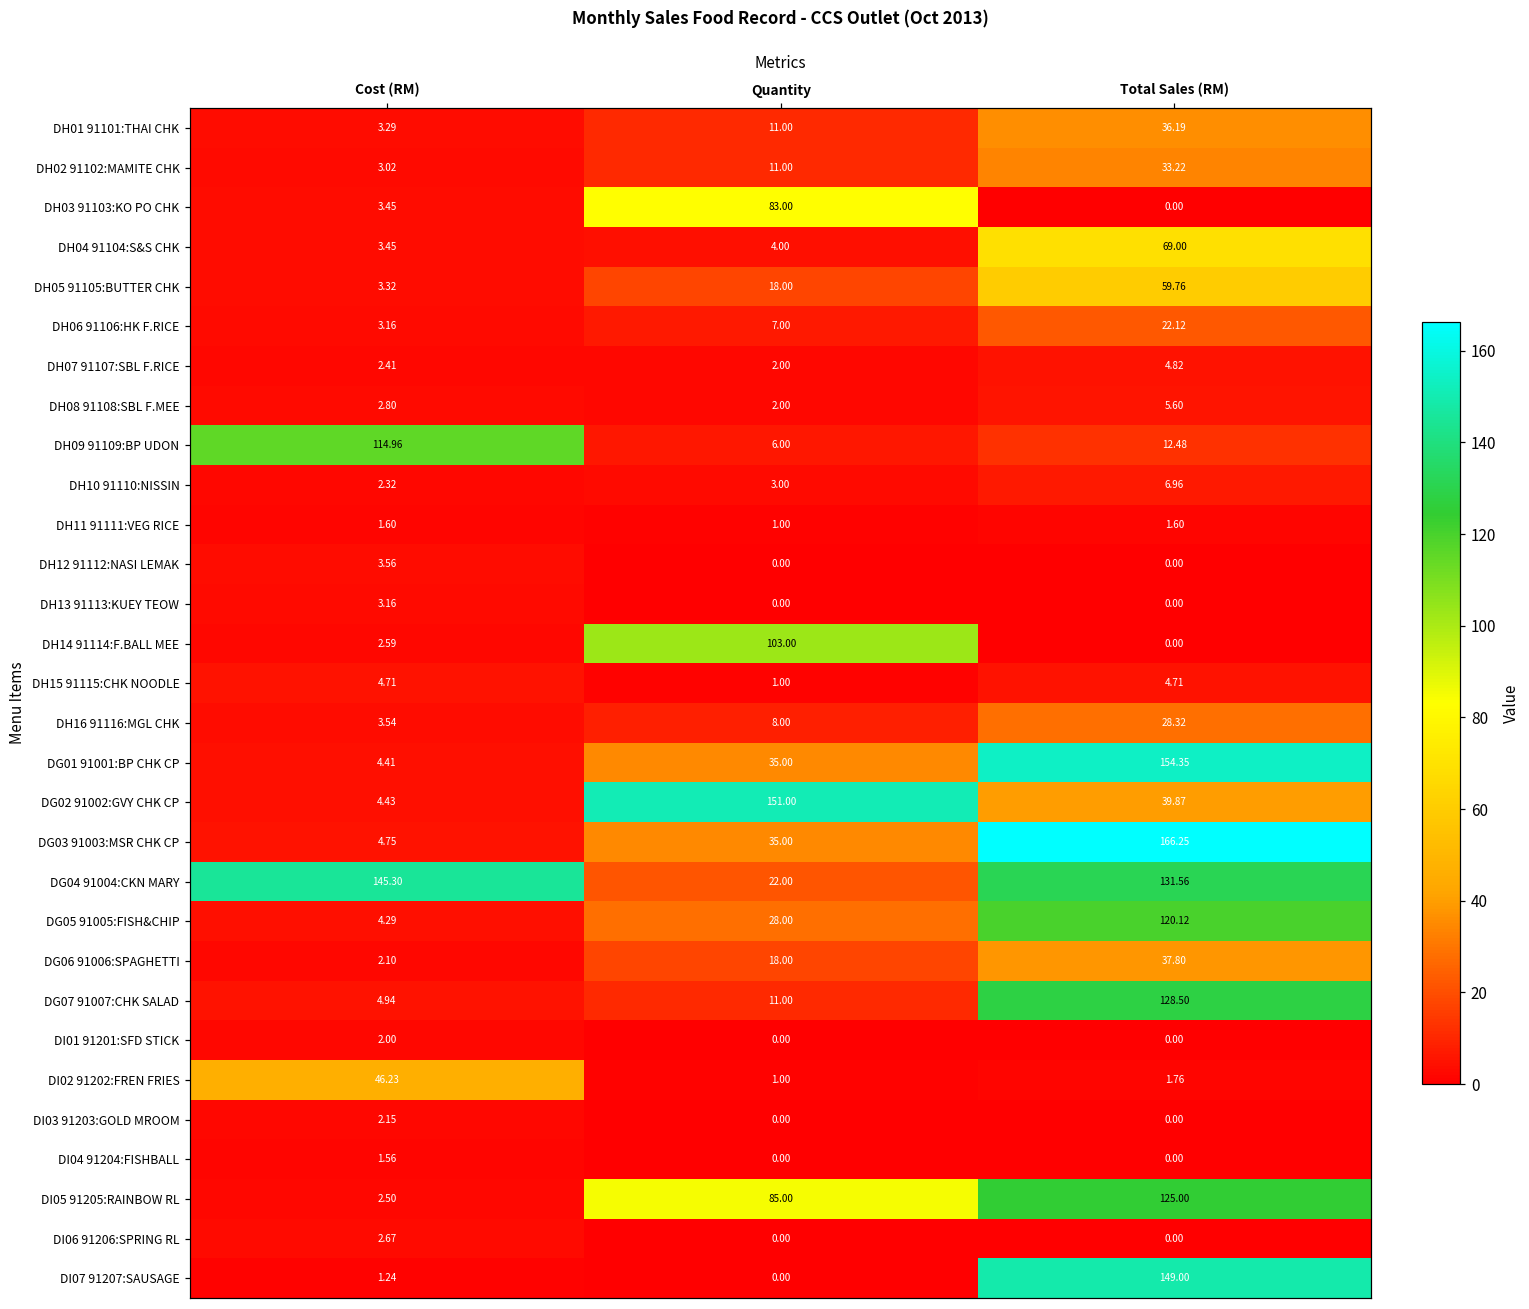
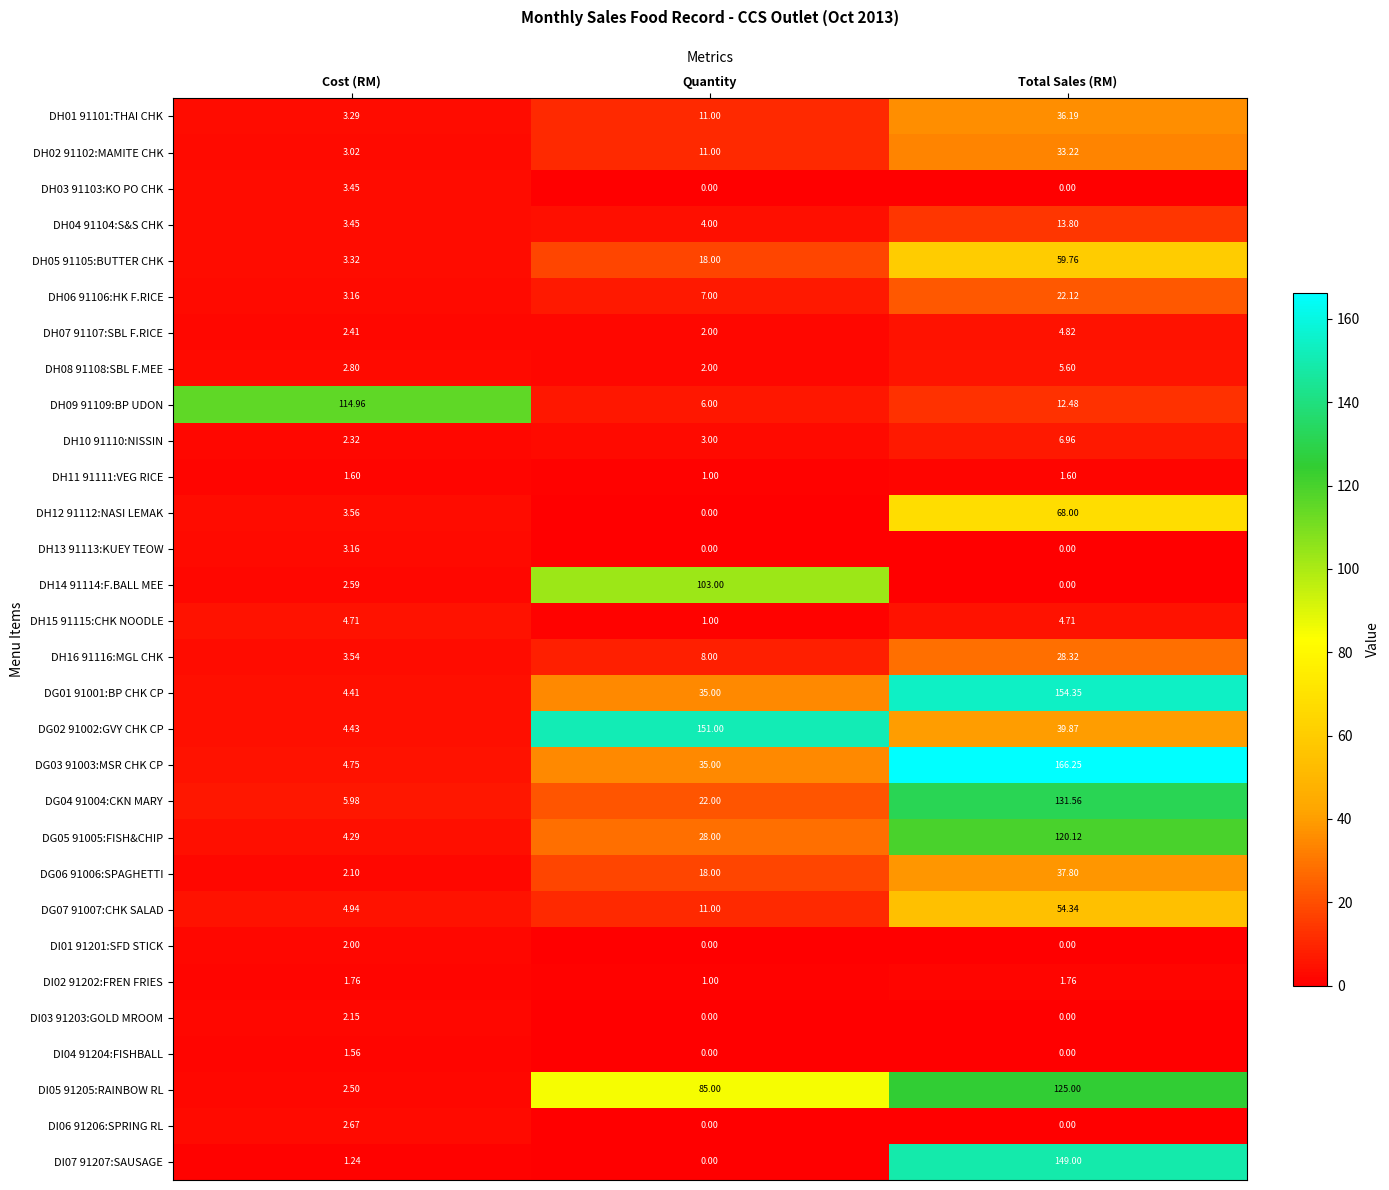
DH03 91103:KO PO CHK, Quantity: 83.00 -> 0.00
DH04 91104:S&S CHK, Total Sales (RM): 69.00 -> 13.80
DH12 91112:NASI LEMAK, Total Sales (RM): 0.00 -> 68.00
DG04 91004:CKN MARY, Cost (RM): 145.30 -> 5.98
DG07 91007:CHK SALAD, Total Sales (RM): 128.50 -> 54.34
DI02 91202:FREN FRIES, Cost (RM): 46.23 -> 1.76
